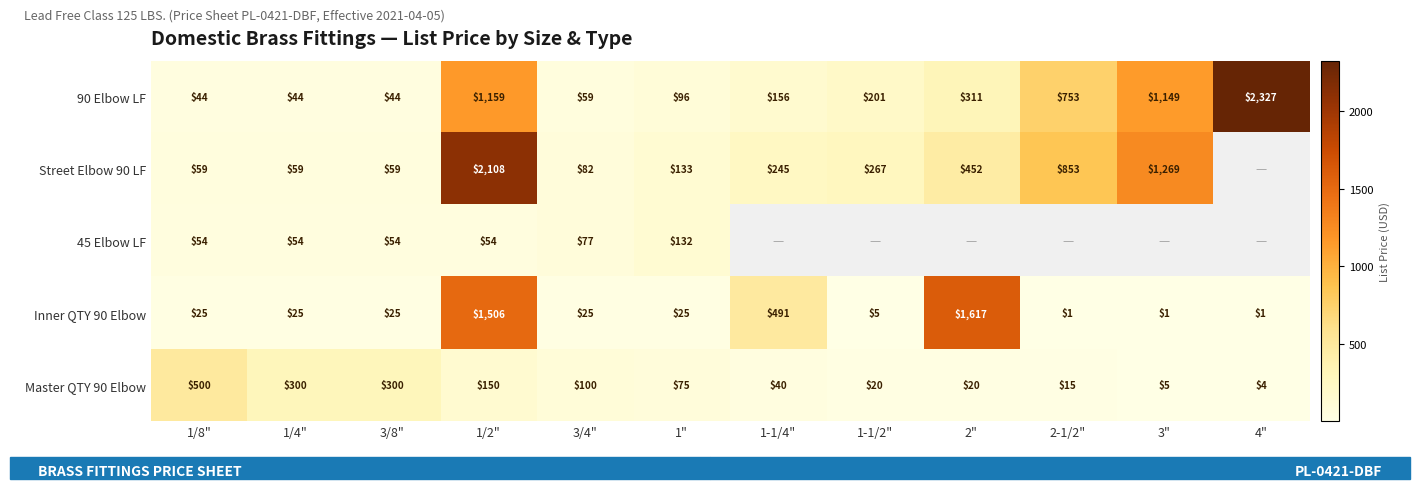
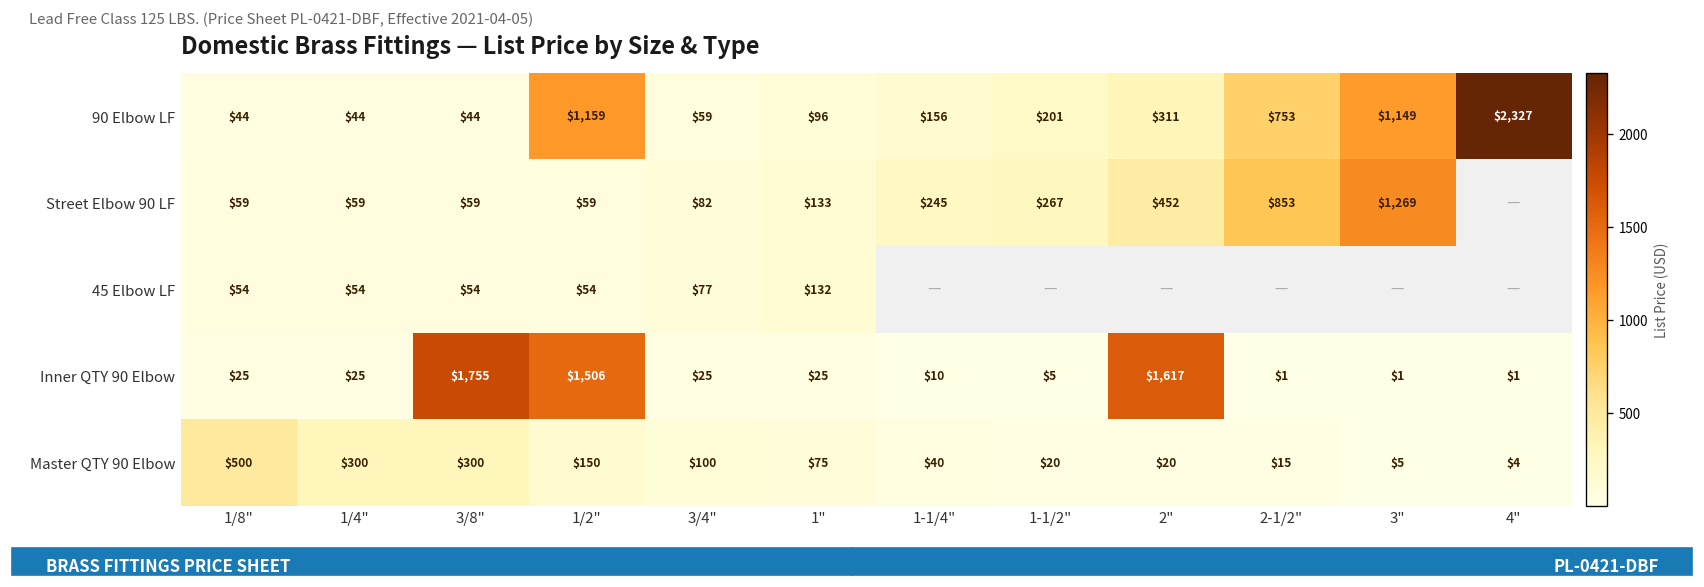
Street Elbow 90 LF, 1/2": $2,108 -> $59
Inner QTY 90 Elbow, 3/8": $25 -> $1,755
Inner QTY 90 Elbow, 1-1/4": $491 -> $10
